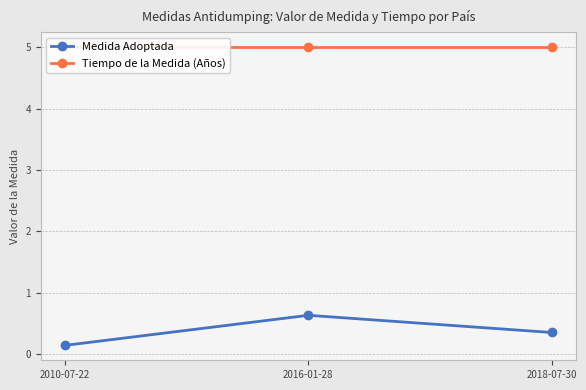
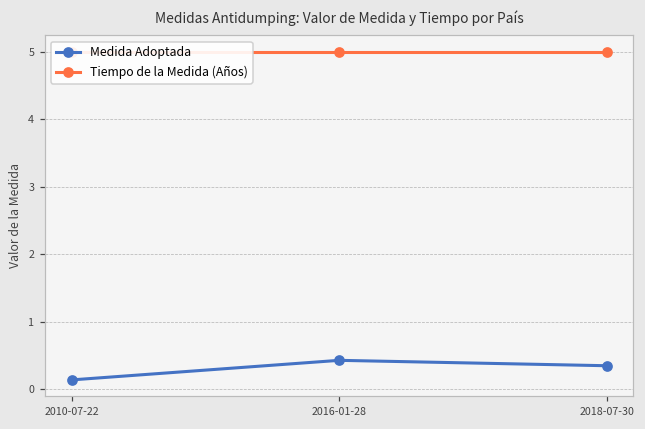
Medida Adoptada, 2016-01-28: 0.6 -> 0.4
